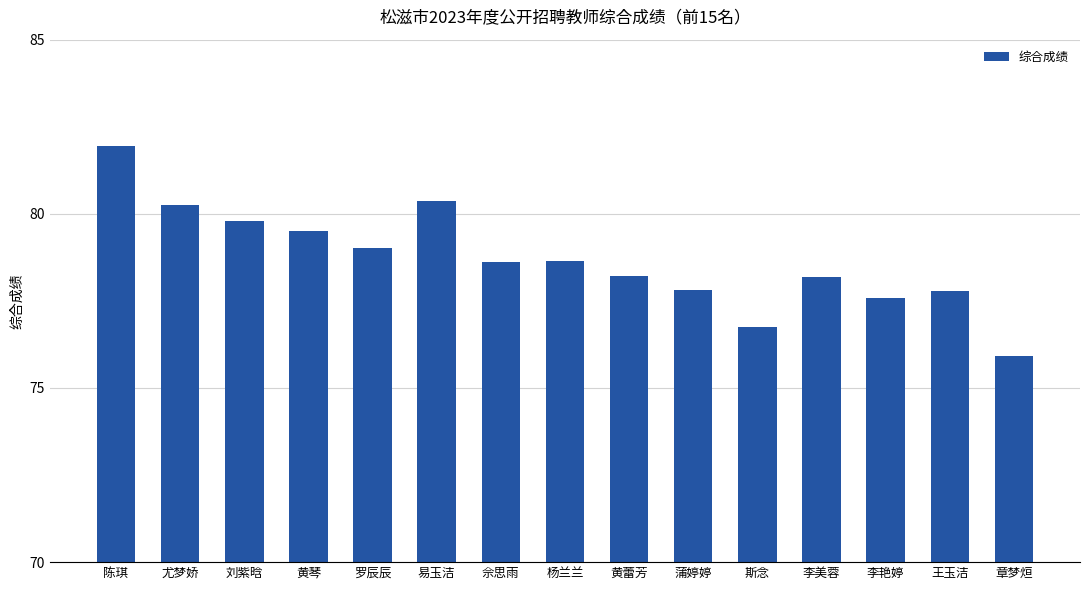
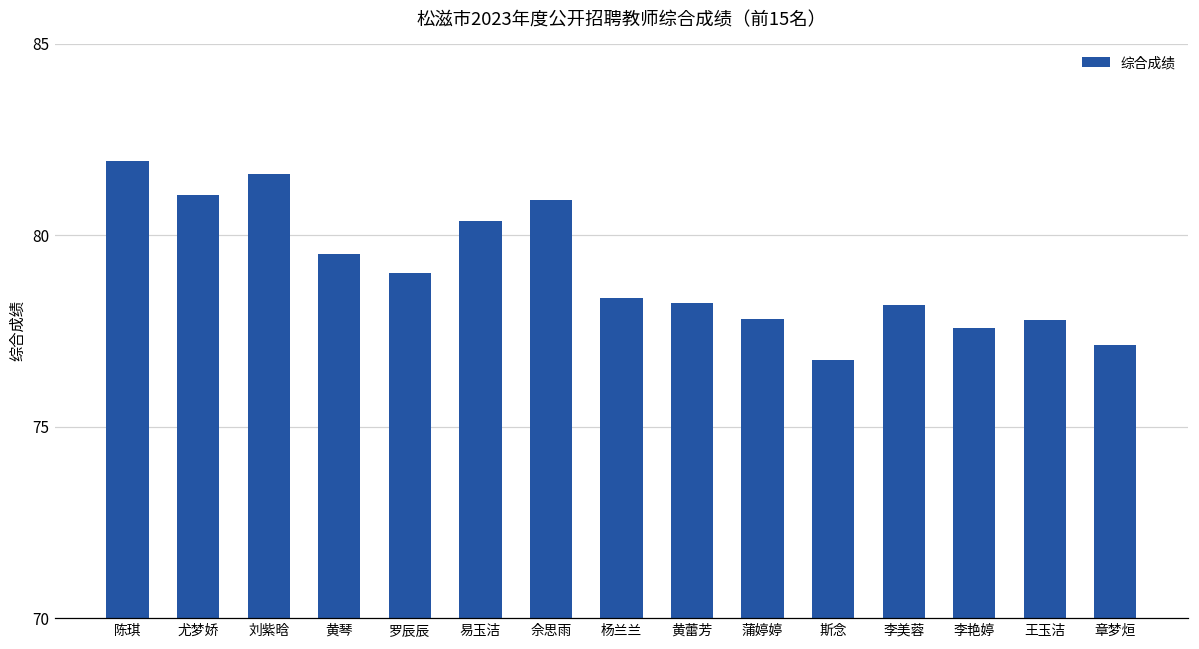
尤梦娇: 80.3 -> 81.1
刘紫晗: 79.8 -> 81.6
佘思雨: 78.6 -> 80.9
杨兰兰: 78.6 -> 78.4
章梦烜: 75.9 -> 77.1
